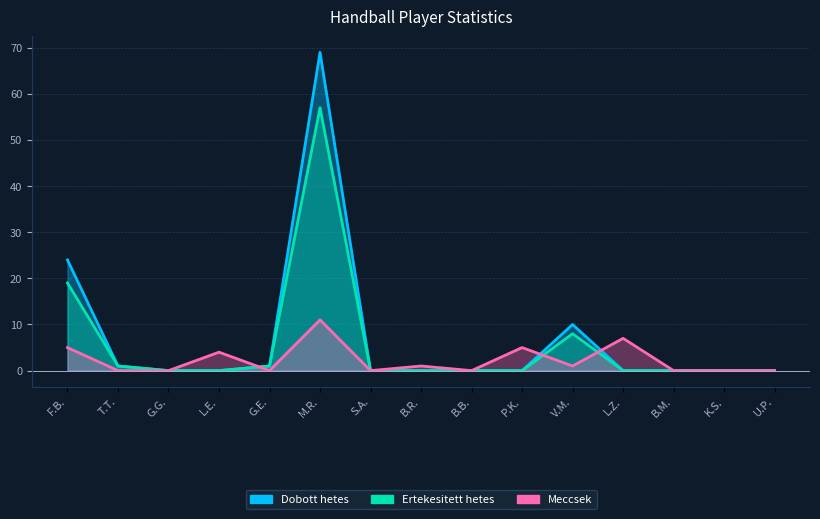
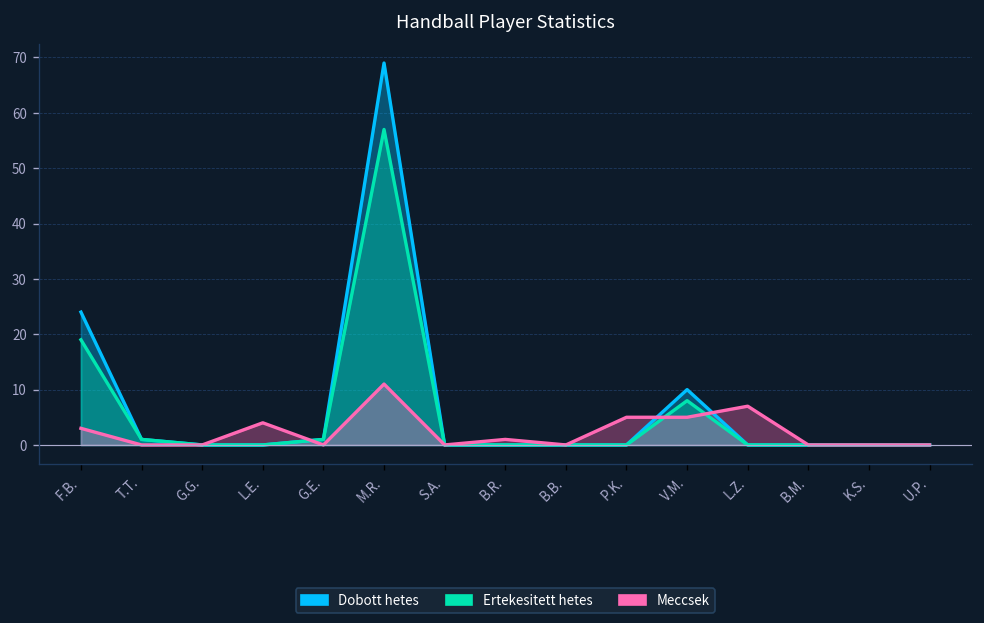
Meccsek, F.B.: 5 -> 3
Meccsek, V.M.: 1 -> 5
